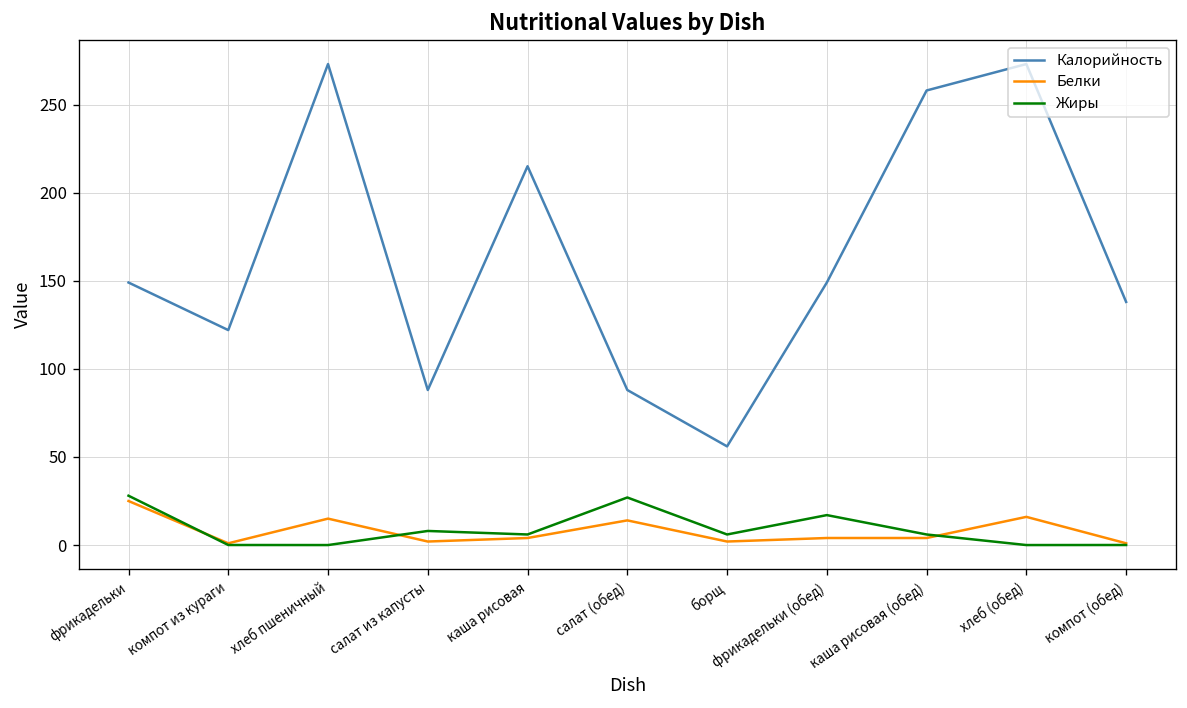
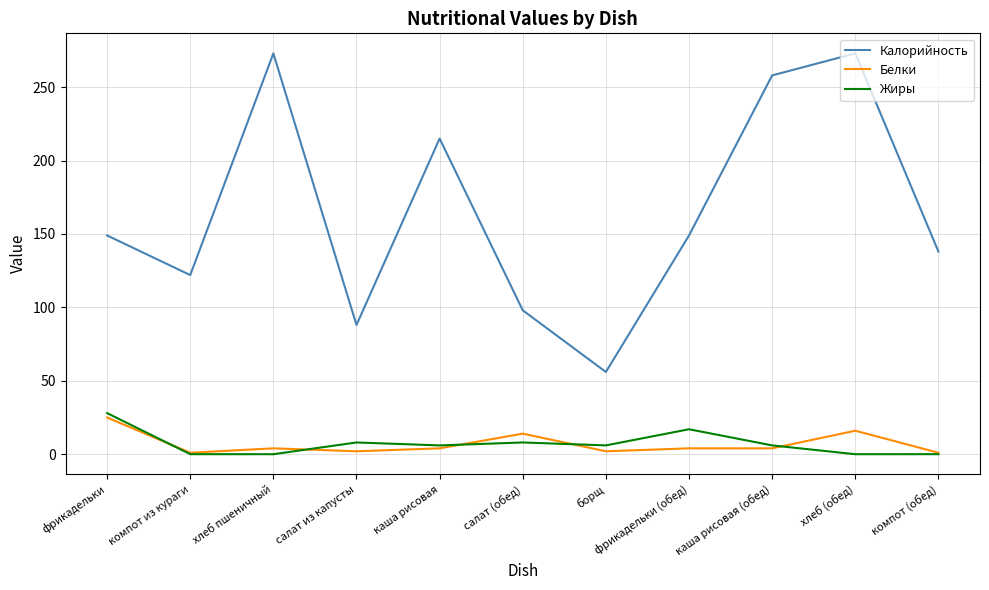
Белки, хлеб пшеничный: 15 -> 4
Калорийность, салат (обед): 88 -> 98
Жиры, салат (обед): 27 -> 8
